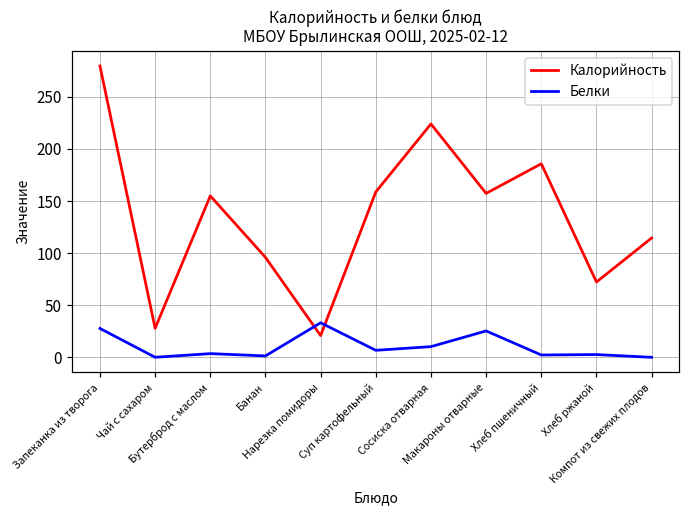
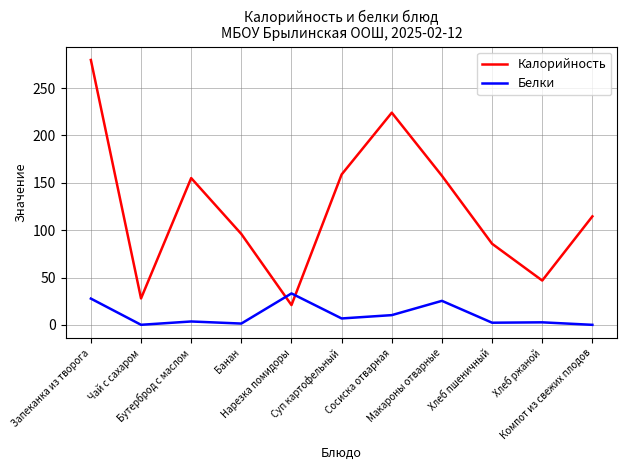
Калорийность, Хлеб пшеничный: 190 -> 90
Калорийность, Хлеб ржаной: 70 -> 50
